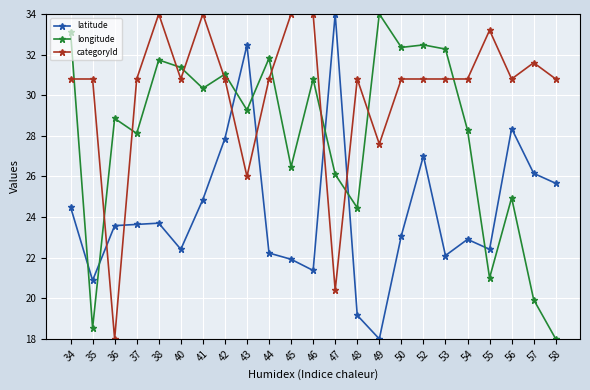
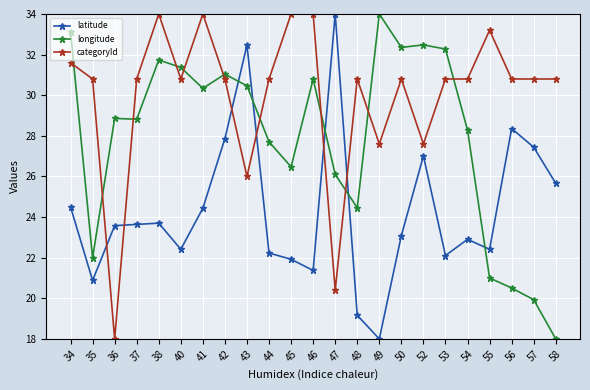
categoryId, 34: 30.8 -> 31.6
longitude, 35: 18.5 -> 22.0
longitude, 37: 28.1 -> 28.8
latitude, 41: 24.9 -> 24.4
longitude, 43: 29.3 -> 30.5
longitude, 44: 31.8 -> 27.7
categoryId, 52: 30.8 -> 27.6
longitude, 56: 25.0 -> 20.5
latitude, 57: 26.2 -> 27.4
categoryId, 57: 31.6 -> 30.8
